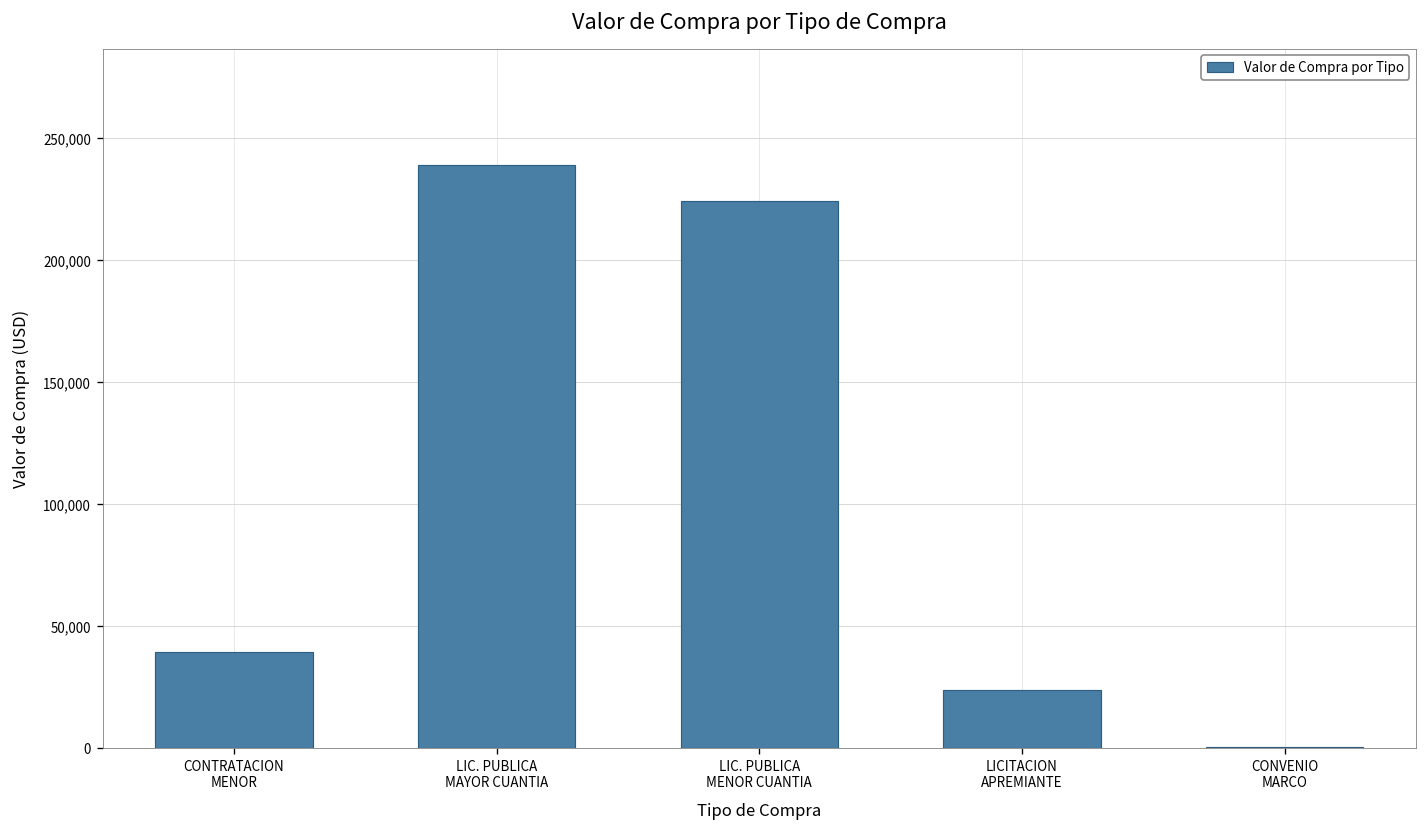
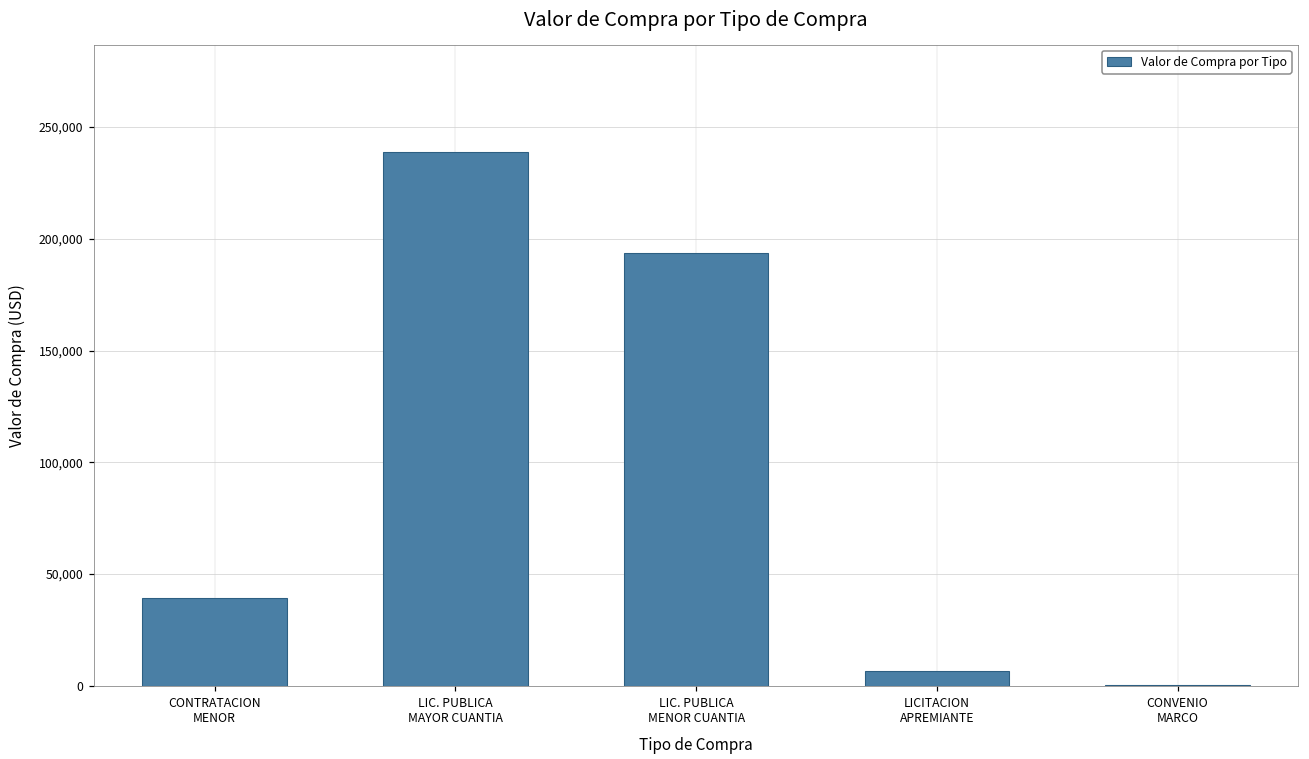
LIC. PUBLICA MENOR CUANTIA: 224,000 -> 194,000
LICITACION APREMIANTE: 24,000 -> 7,000
